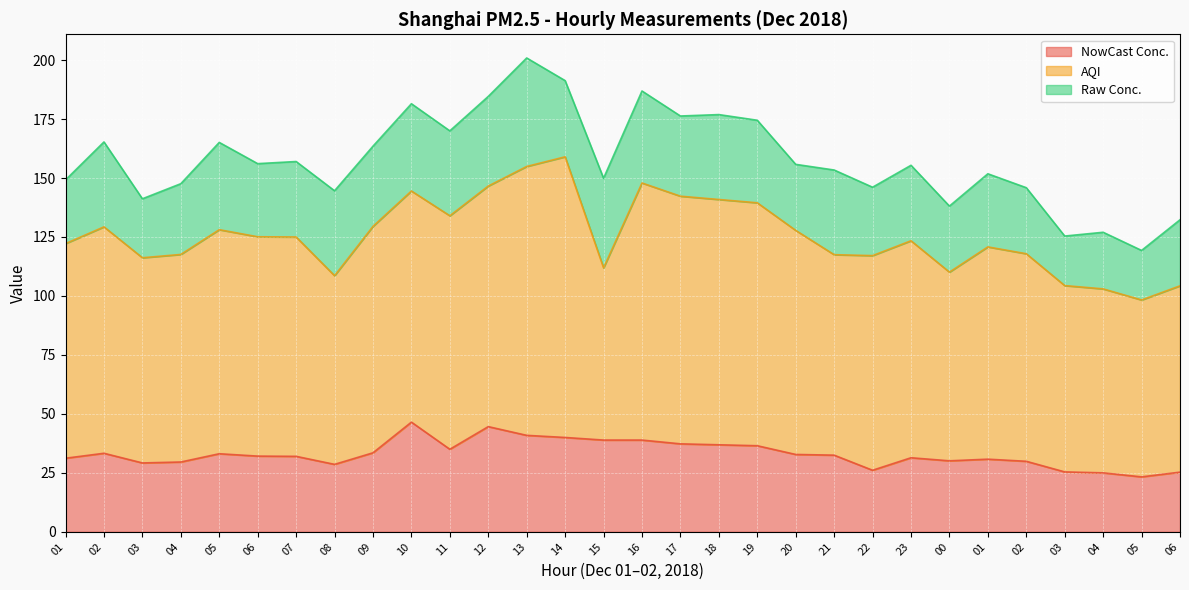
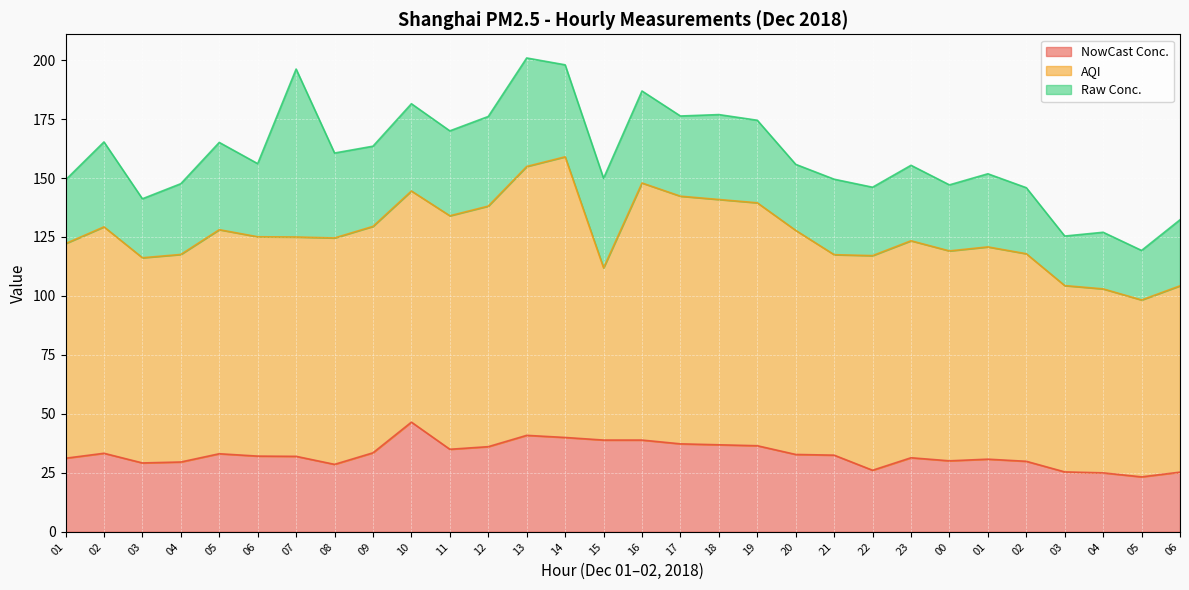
Raw Conc., 07: 32 -> 71
AQI, 08: 80 -> 96
NowCast Conc., 12: 45 -> 36
Raw Conc., 14: 32 -> 39
Raw Conc., 21: 36 -> 32
AQI, 00: 80 -> 89
